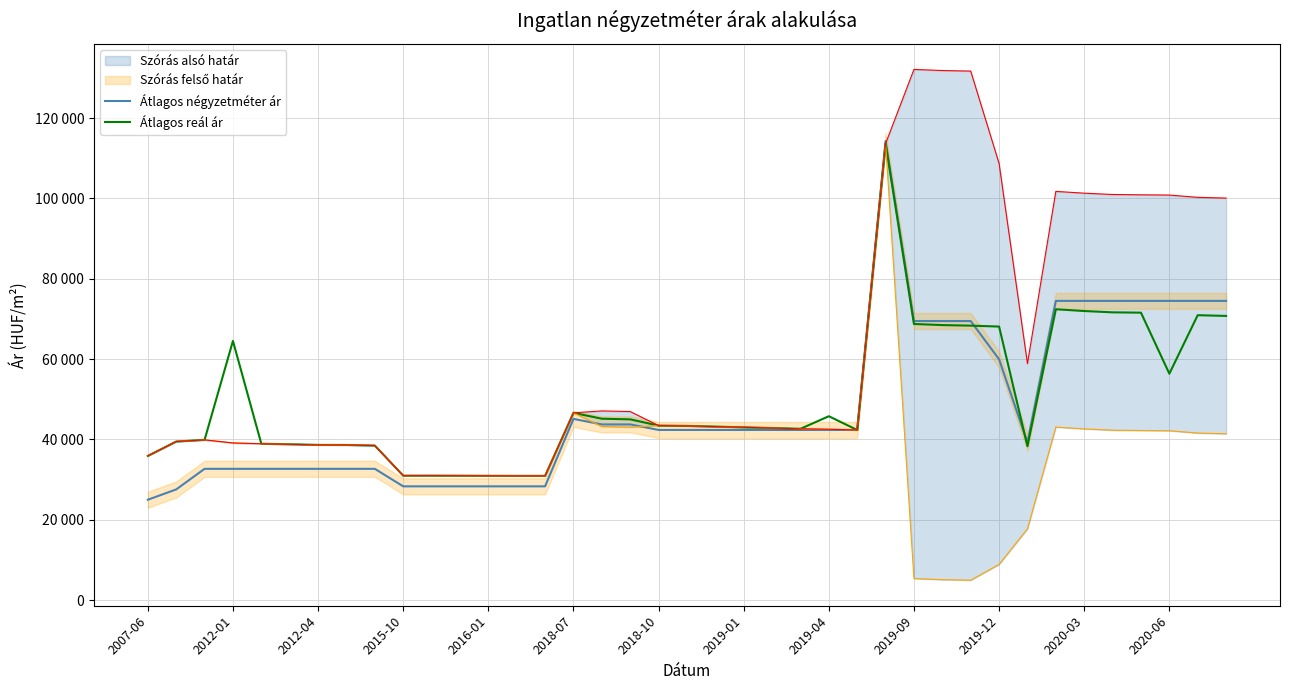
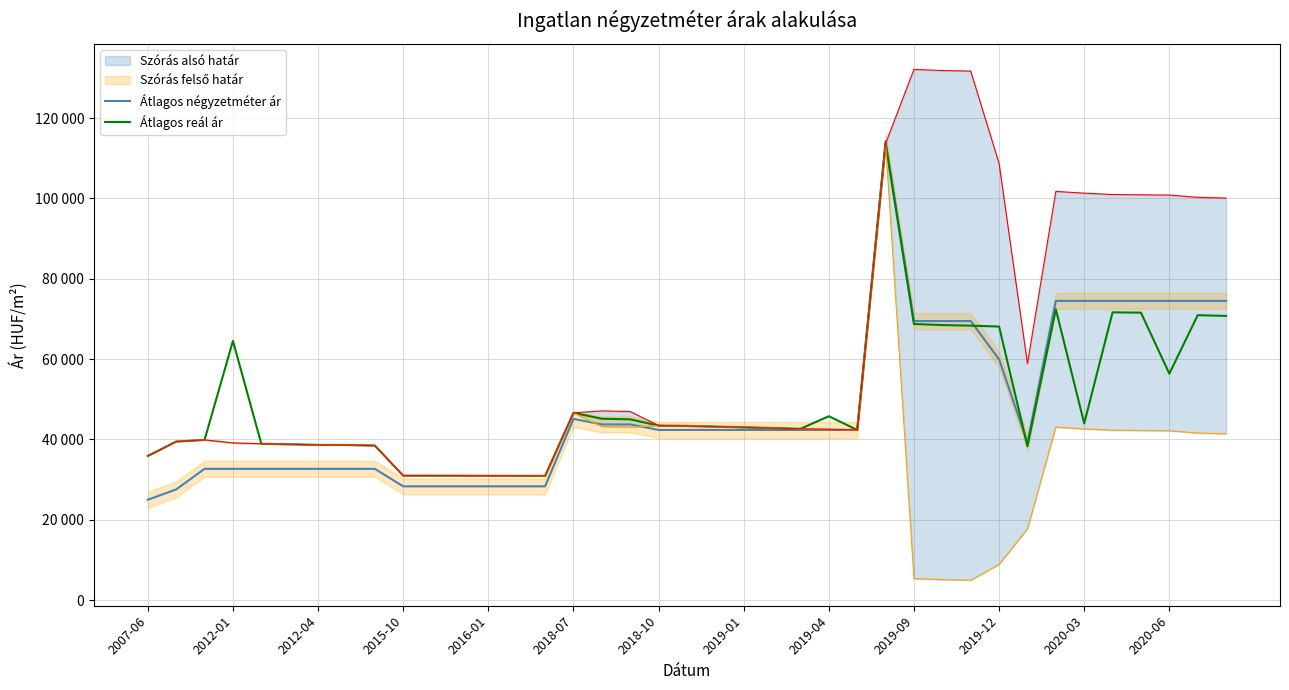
Átlagos reál ár, 2020-03: 72000 -> 44000
